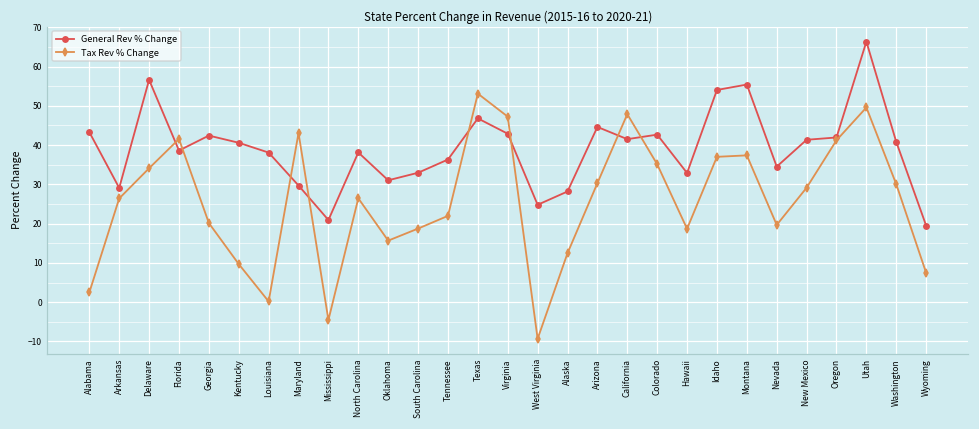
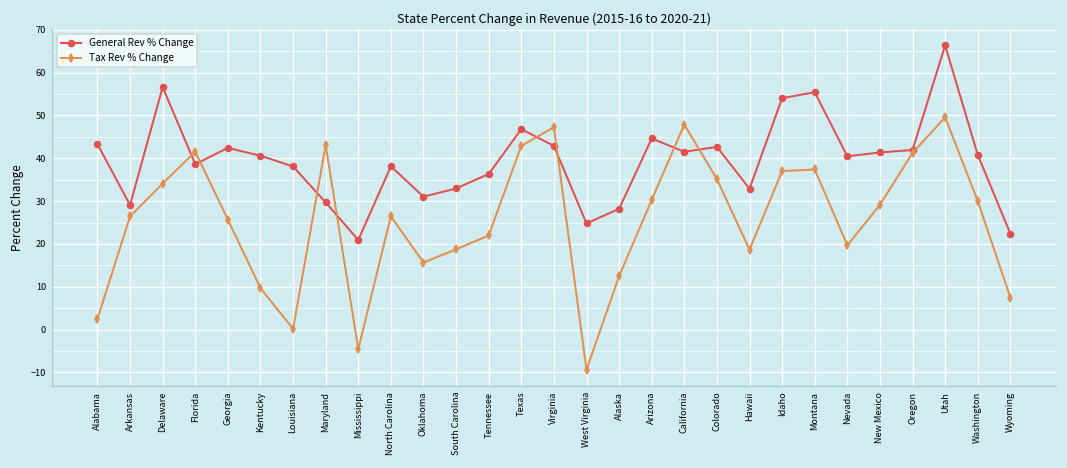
Tax Rev % Change, Georgia: 20 -> 26
Tax Rev % Change, Texas: 53 -> 43
General Rev % Change, Nevada: 35 -> 40
General Rev % Change, Wyoming: 19 -> 22
